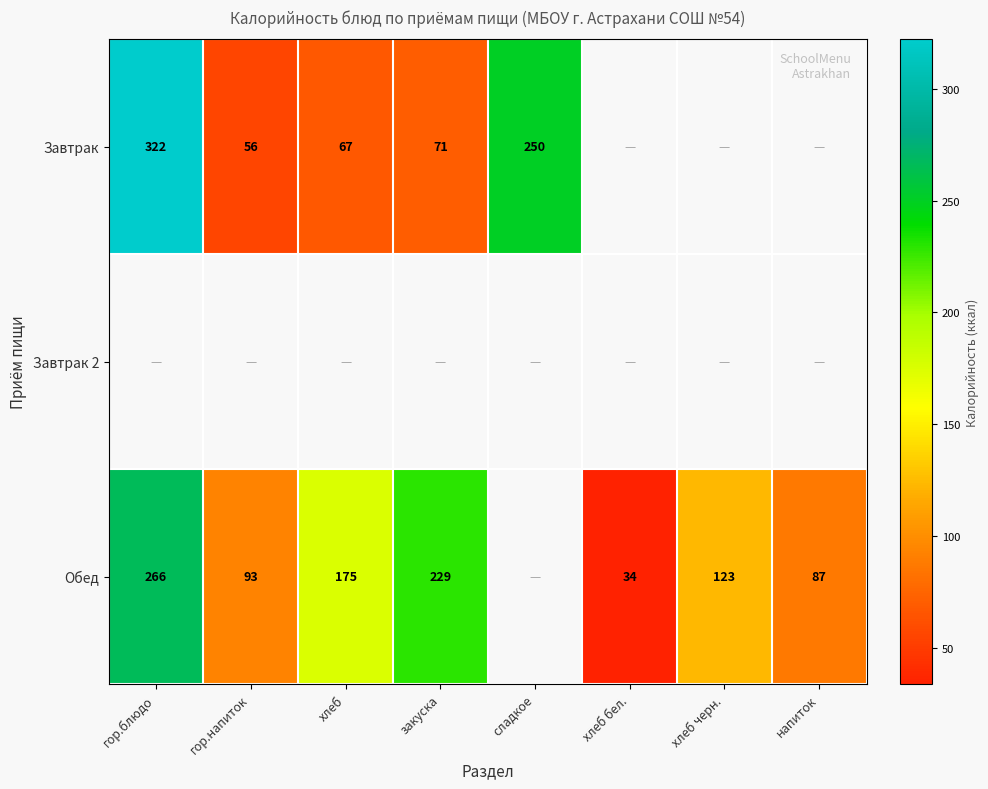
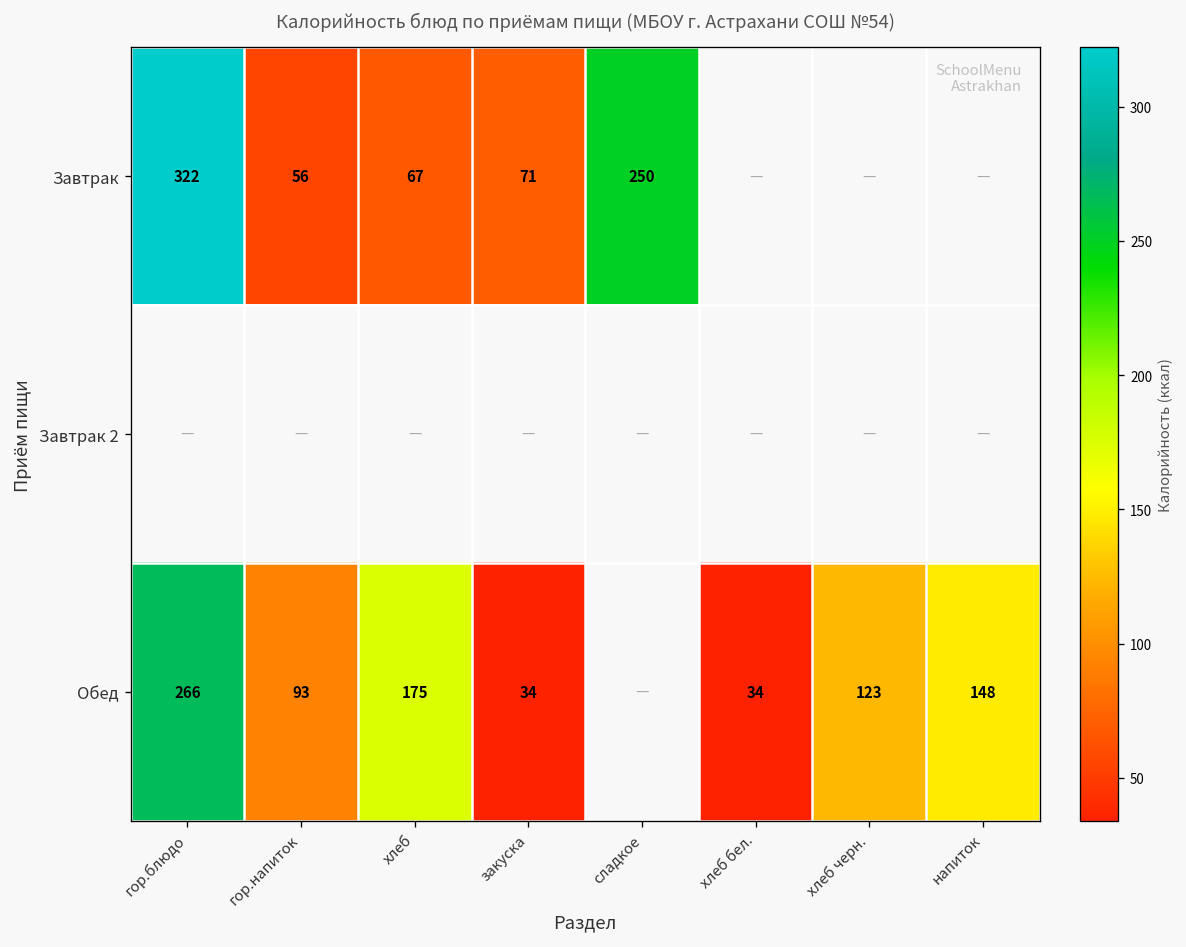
Обед, закуска: 229 -> 34
Обед, напиток: 87 -> 148
